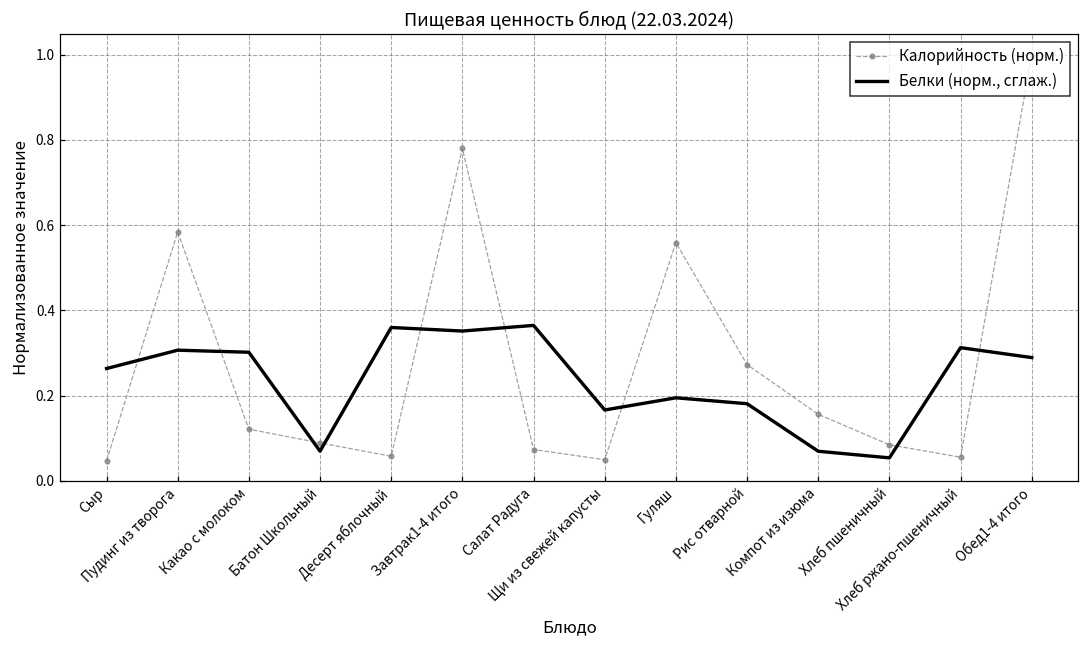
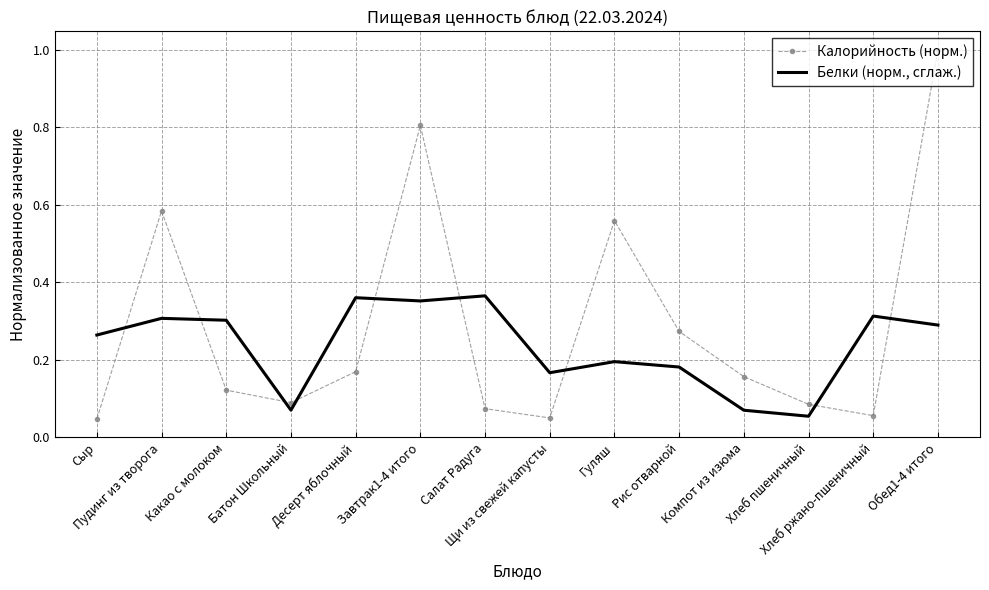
Калорийность (норм.), Десерт яблочный: 0.06 -> 0.17
Калорийность (норм.), Завтрак1-4 итого: 0.78 -> 0.80
